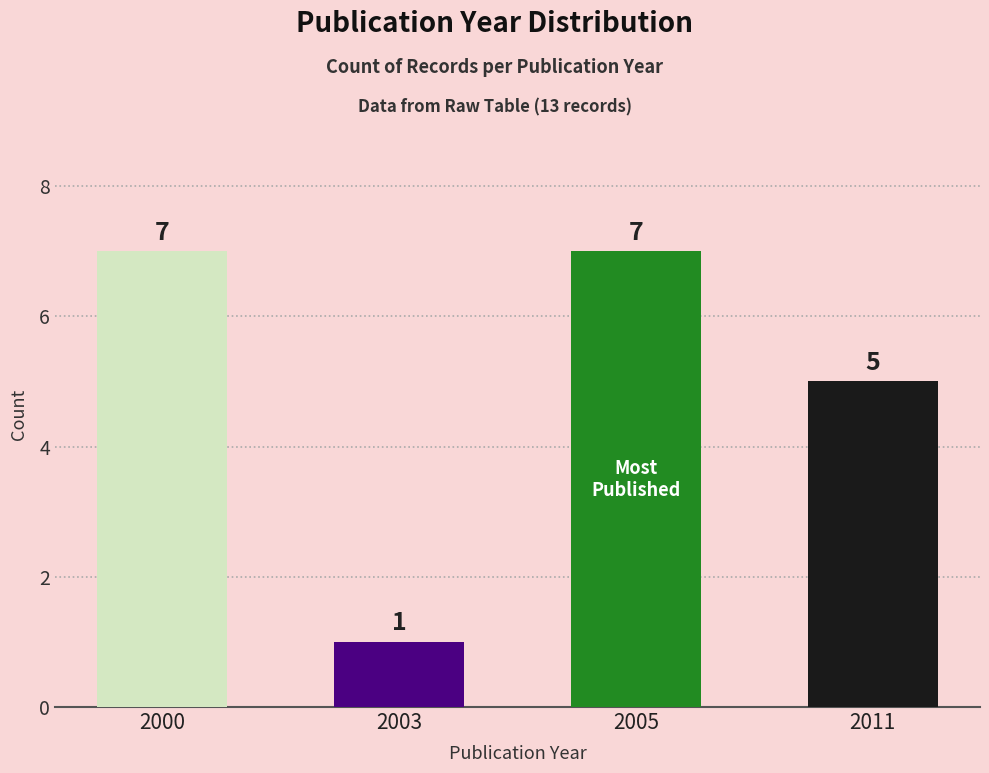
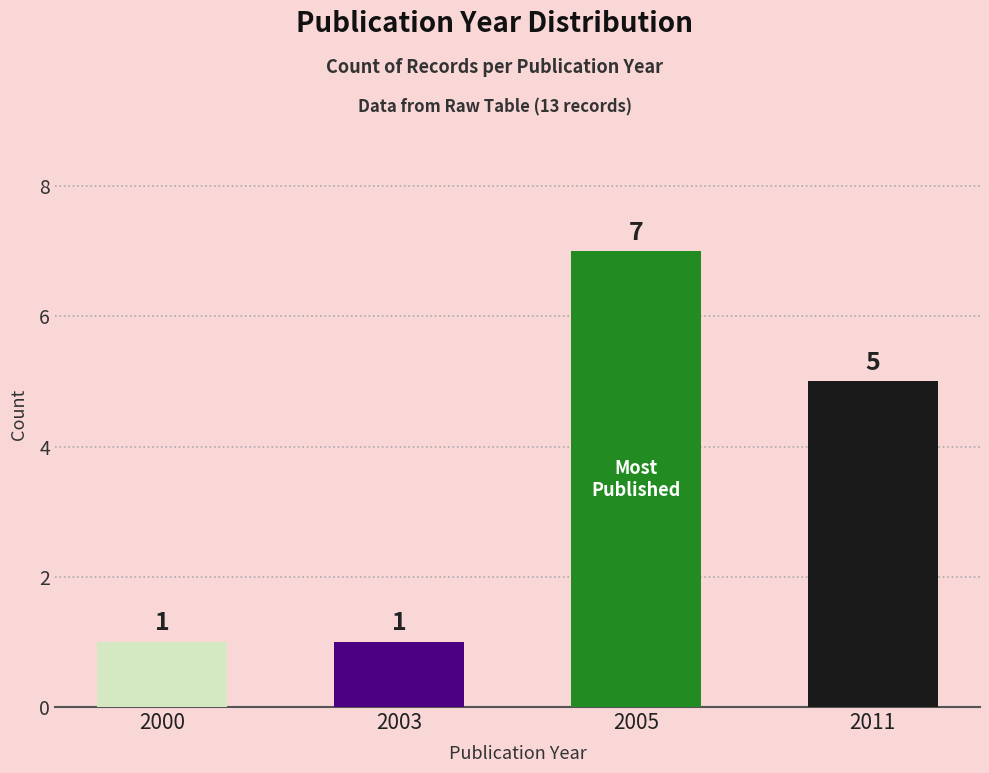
2000: 7 -> 1
